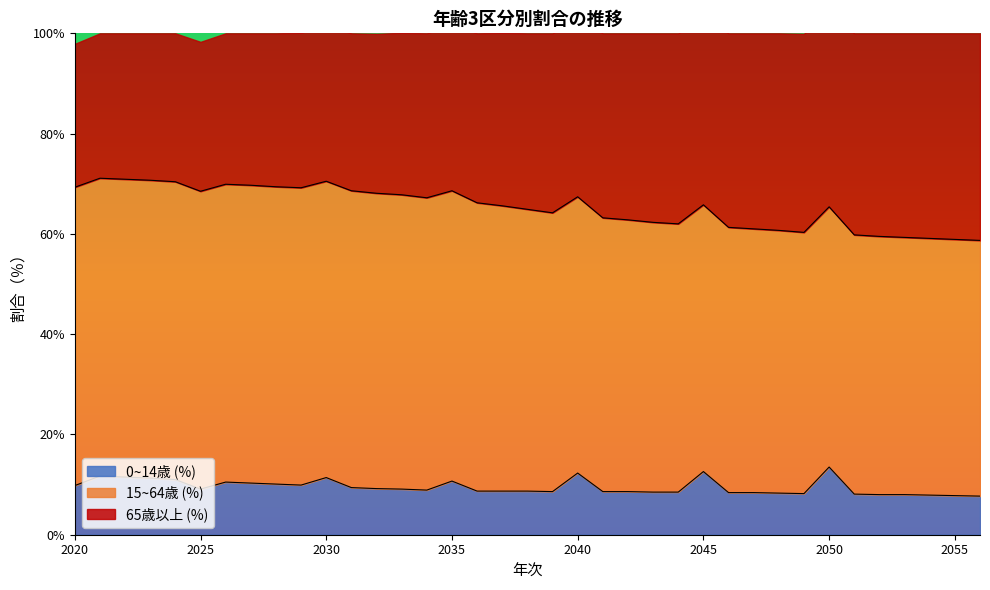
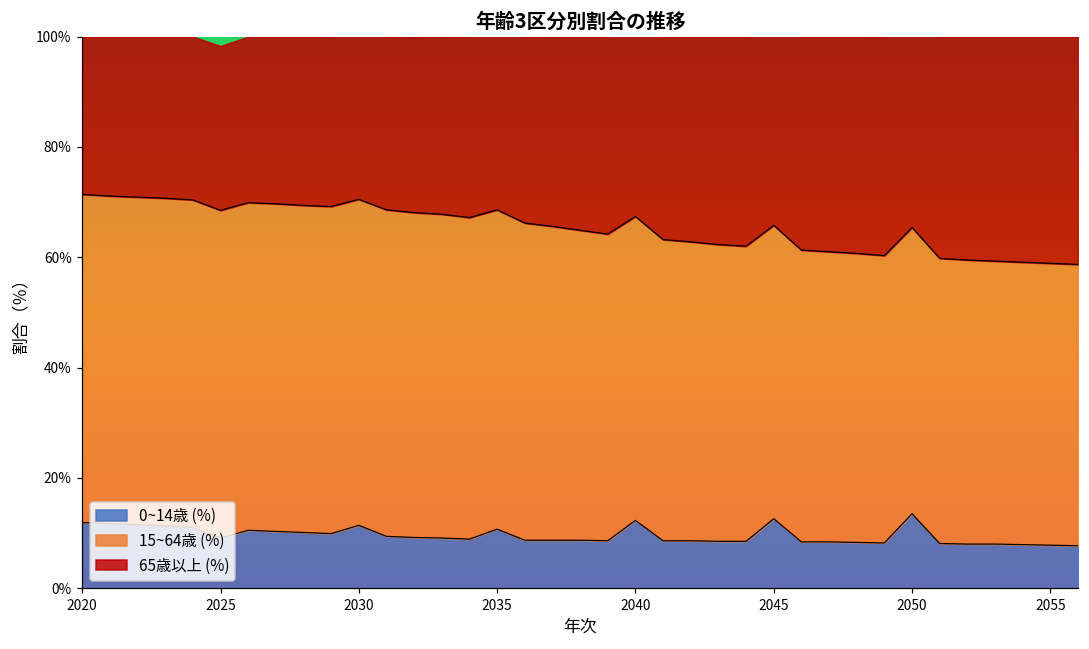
0~14歳 (%), 2020: 10% -> 12%
